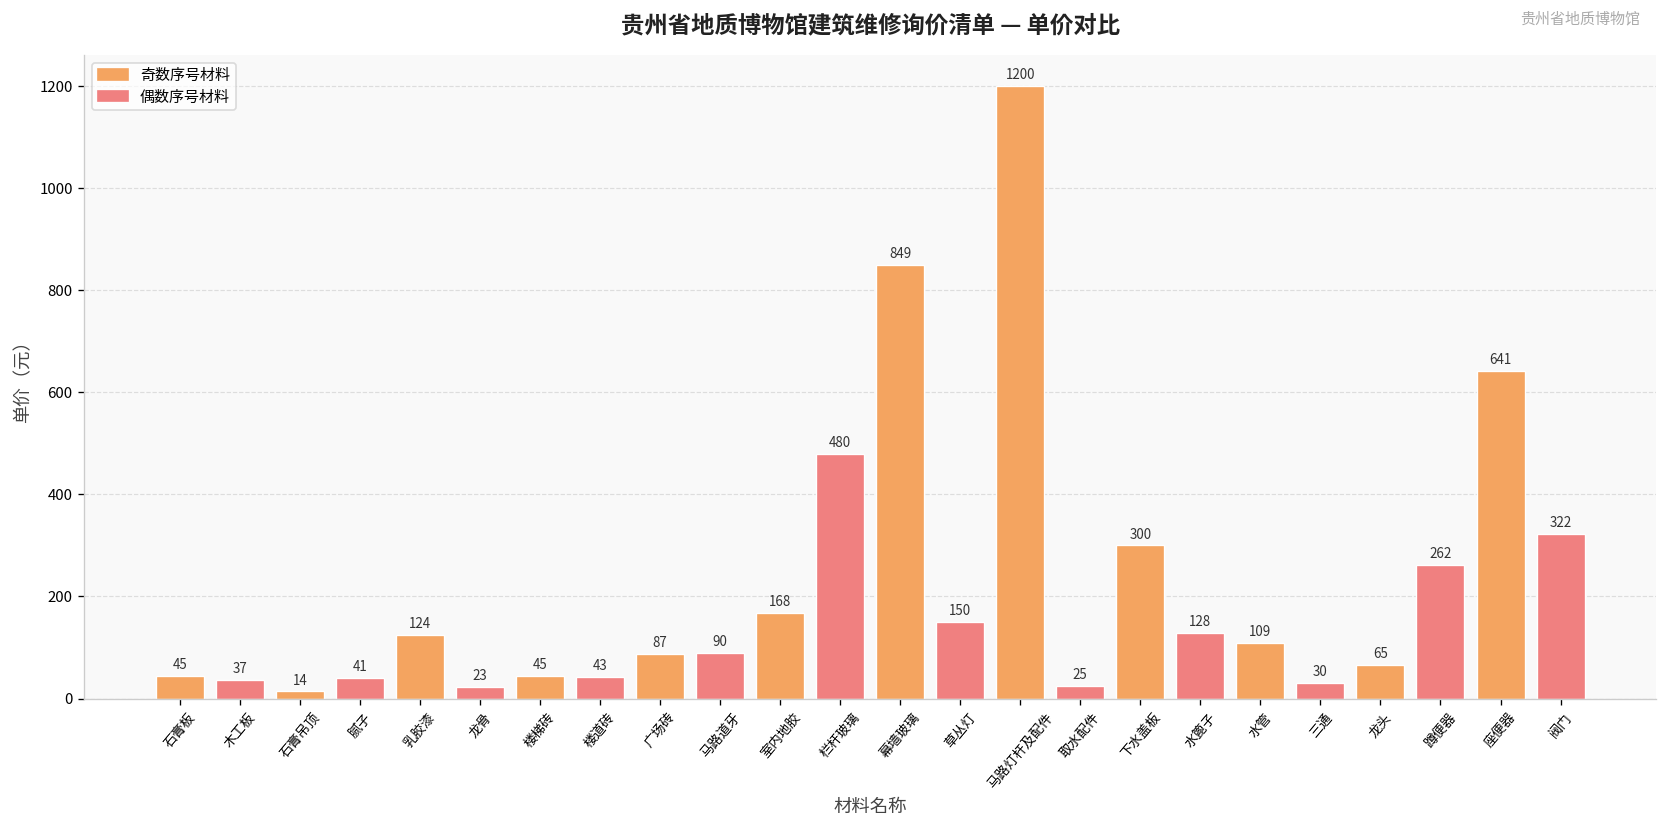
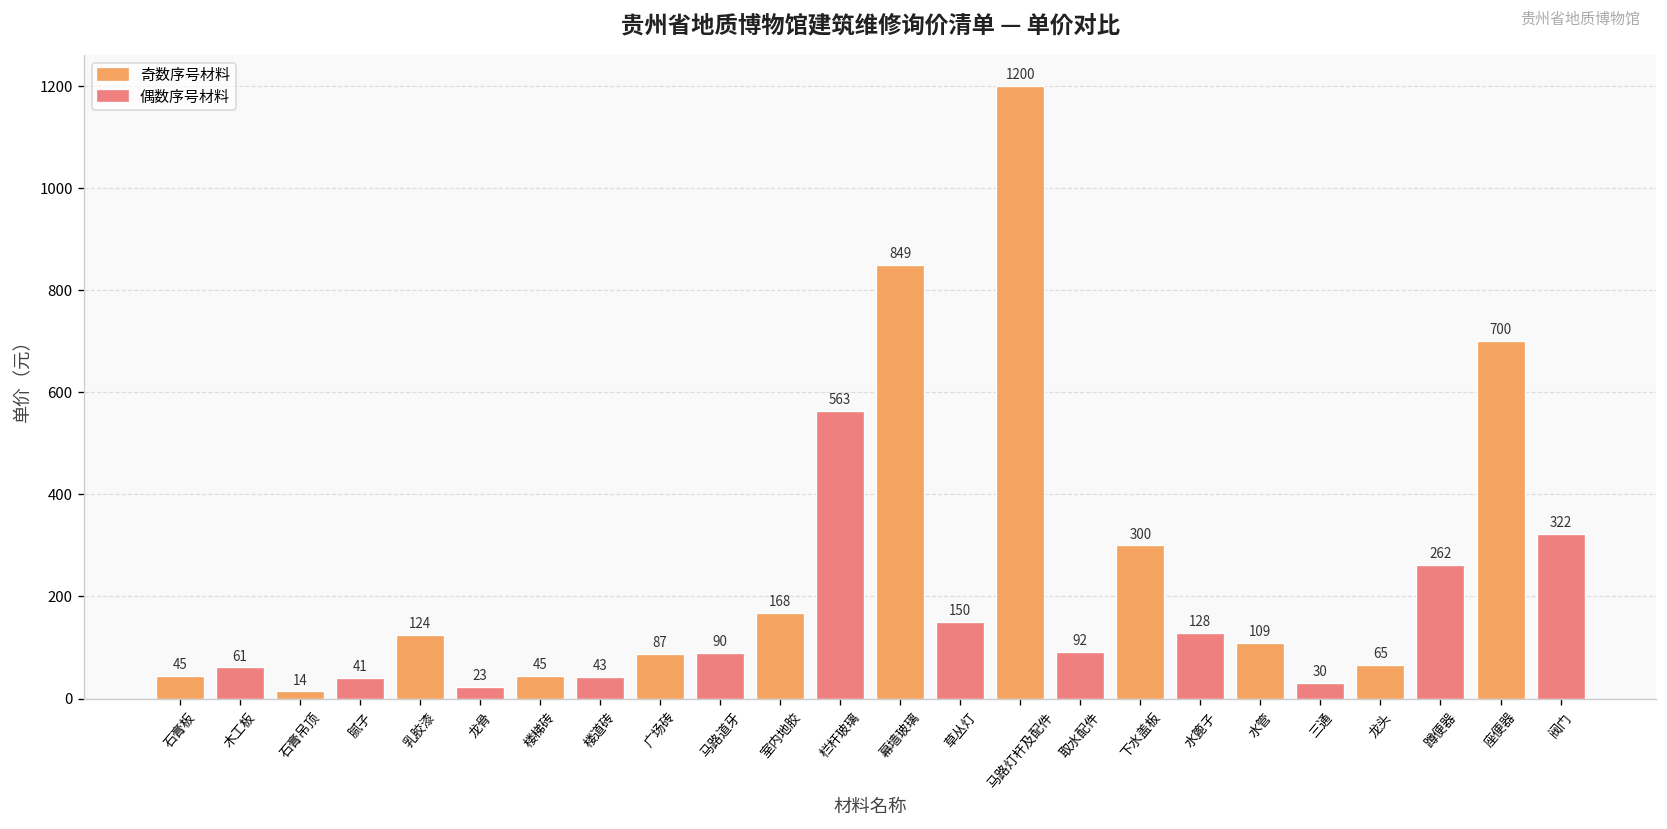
木工板: 37 -> 61
栏杆玻璃: 480 -> 563
取水配件: 25 -> 92
座便器: 641 -> 700
